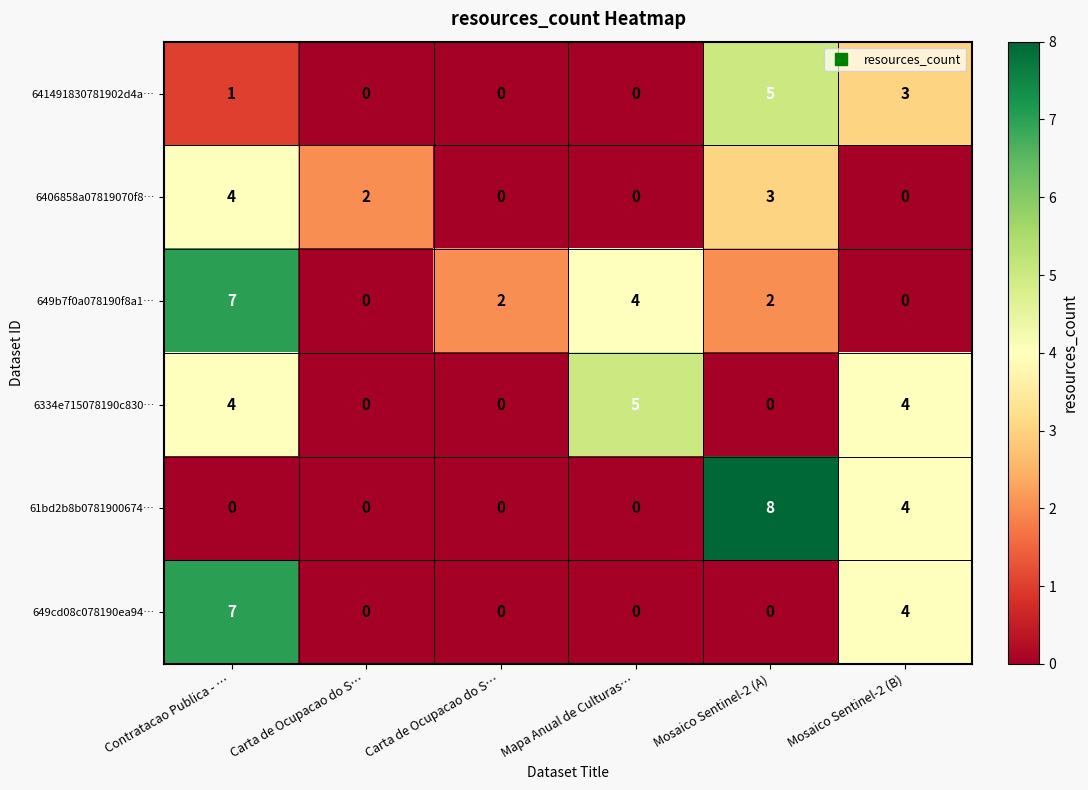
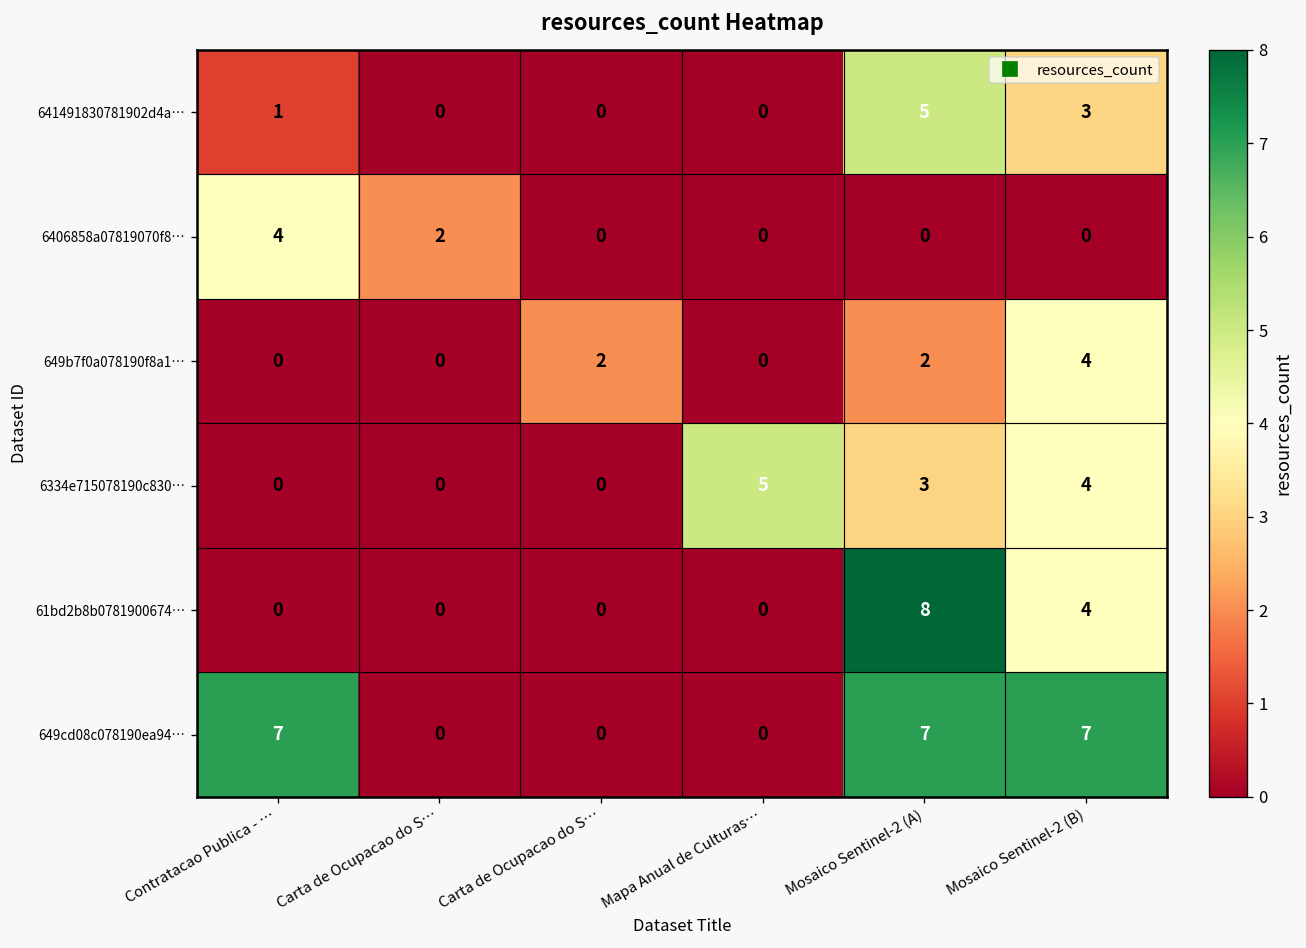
6406858a07819070f8…, Mosaico Sentinel-2 (A): 3 -> 0
649b7f0a078190f8a1…, Contratacao Publica - …: 7 -> 0
649b7f0a078190f8a1…, Mapa Anual de Culturas…: 4 -> 0
649b7f0a078190f8a1…, Mosaico Sentinel-2 (B): 0 -> 4
6334e715078190c830…, Contratacao Publica - …: 4 -> 0
6334e715078190c830…, Mosaico Sentinel-2 (A): 0 -> 3
649cd08c078190ea94…, Mosaico Sentinel-2 (A): 0 -> 7
649cd08c078190ea94…, Mosaico Sentinel-2 (B): 4 -> 7
